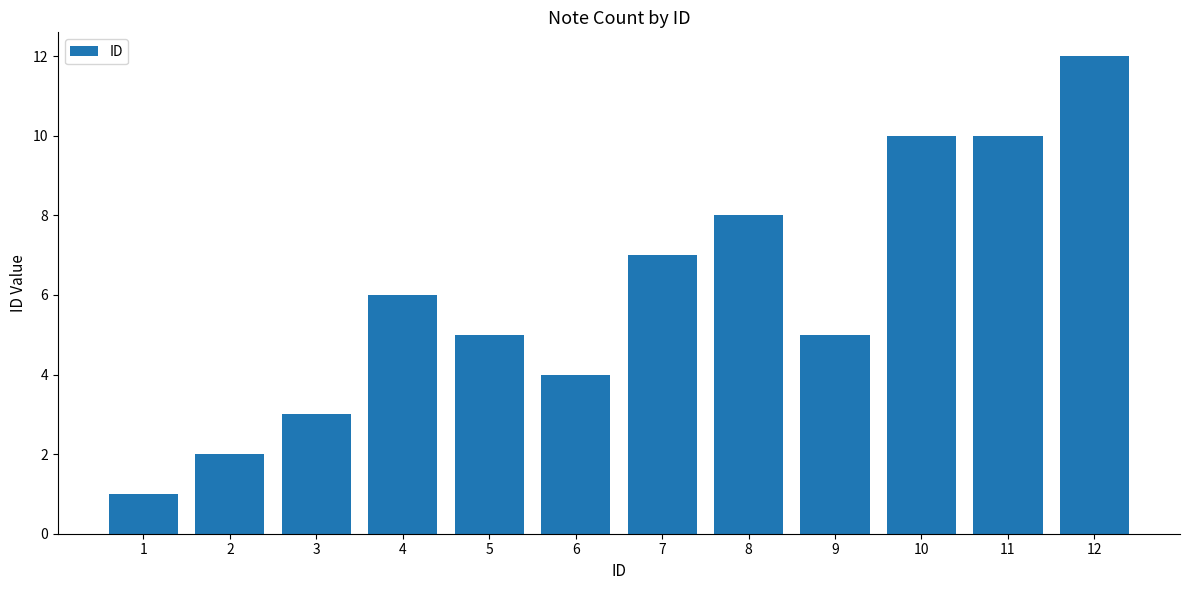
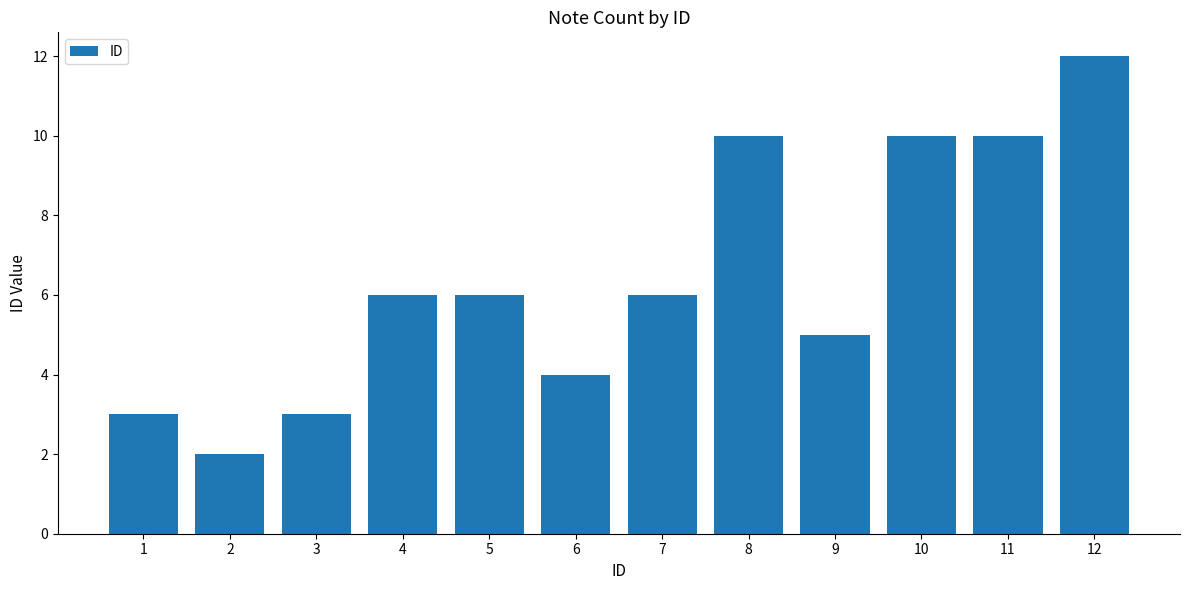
1: 1 -> 3
5: 5 -> 6
7: 7 -> 6
8: 8 -> 10
